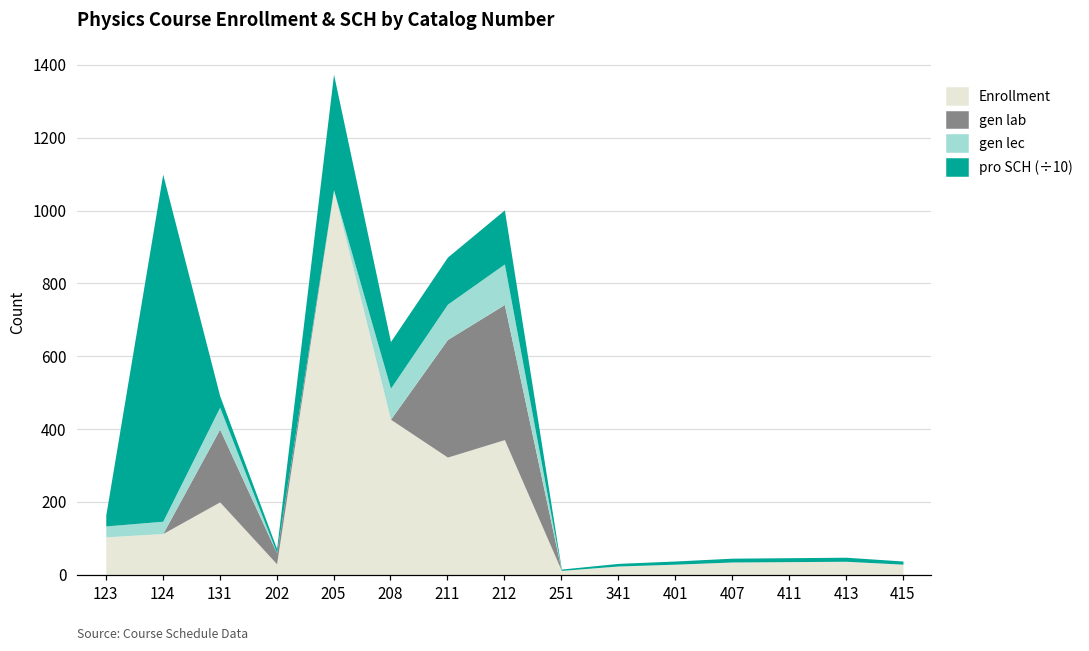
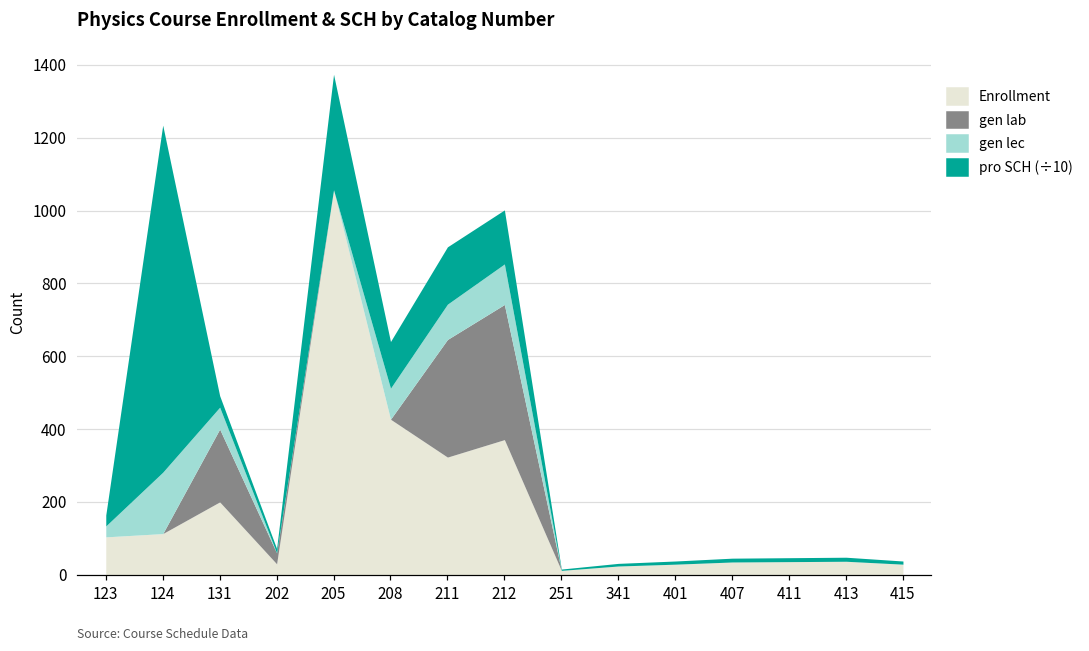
gen lec, 124: 30 -> 170
pro SCH (÷10), 211: 130 -> 160
